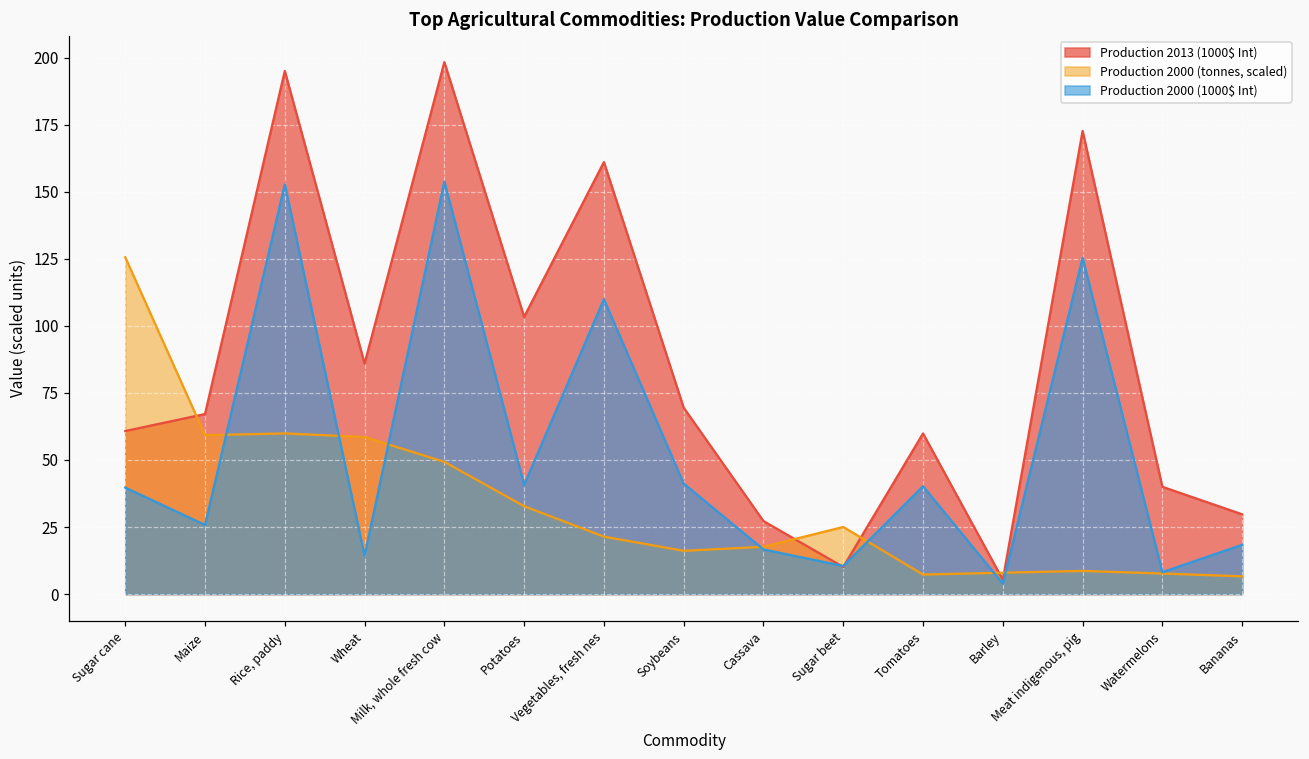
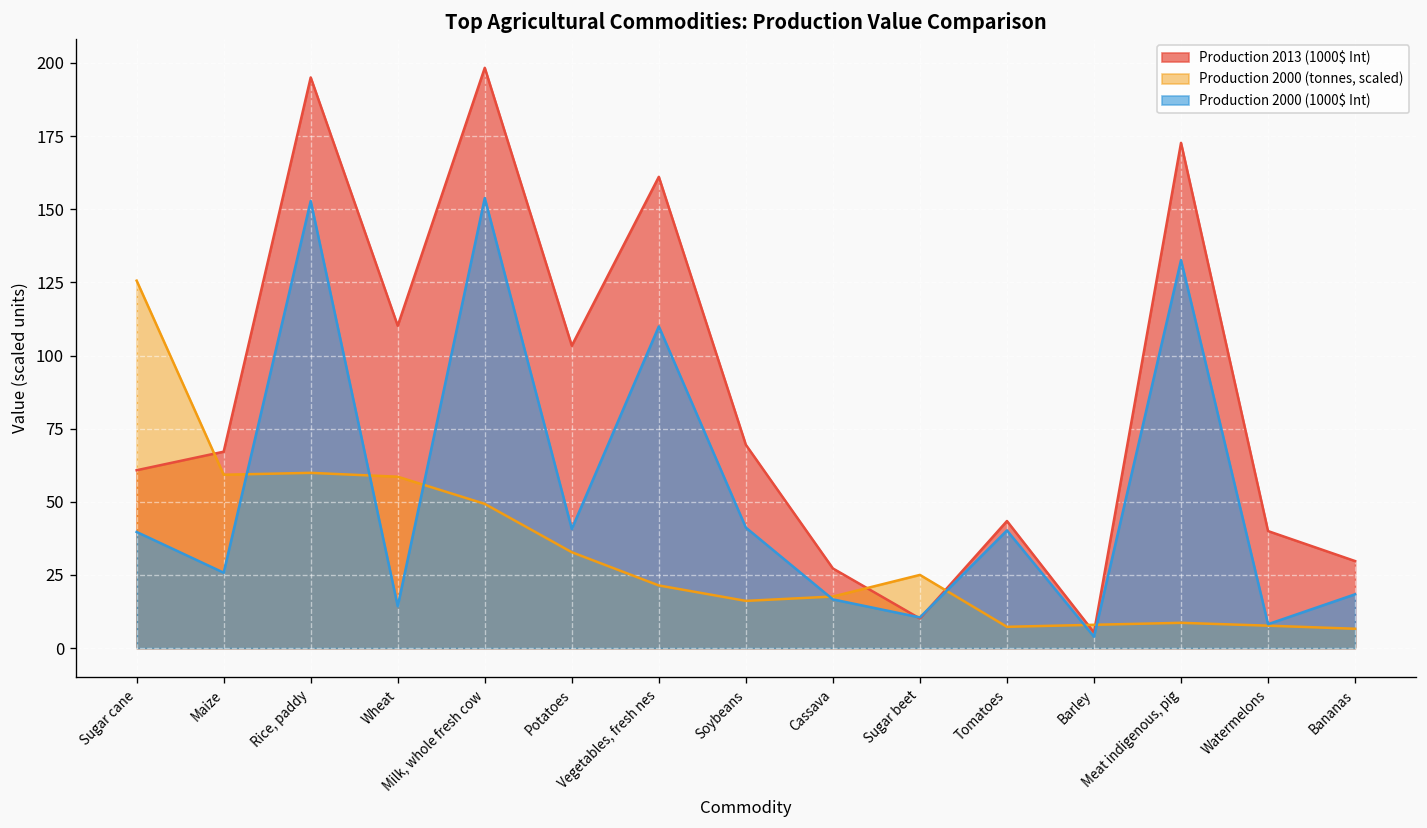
Production 2013 (1000$ Int), Wheat: 86 -> 110
Production 2013 (1000$ Int), Tomatoes: 60 -> 43
Production 2000 (1000$ Int), Meat indigenous, pig: 125 -> 133
